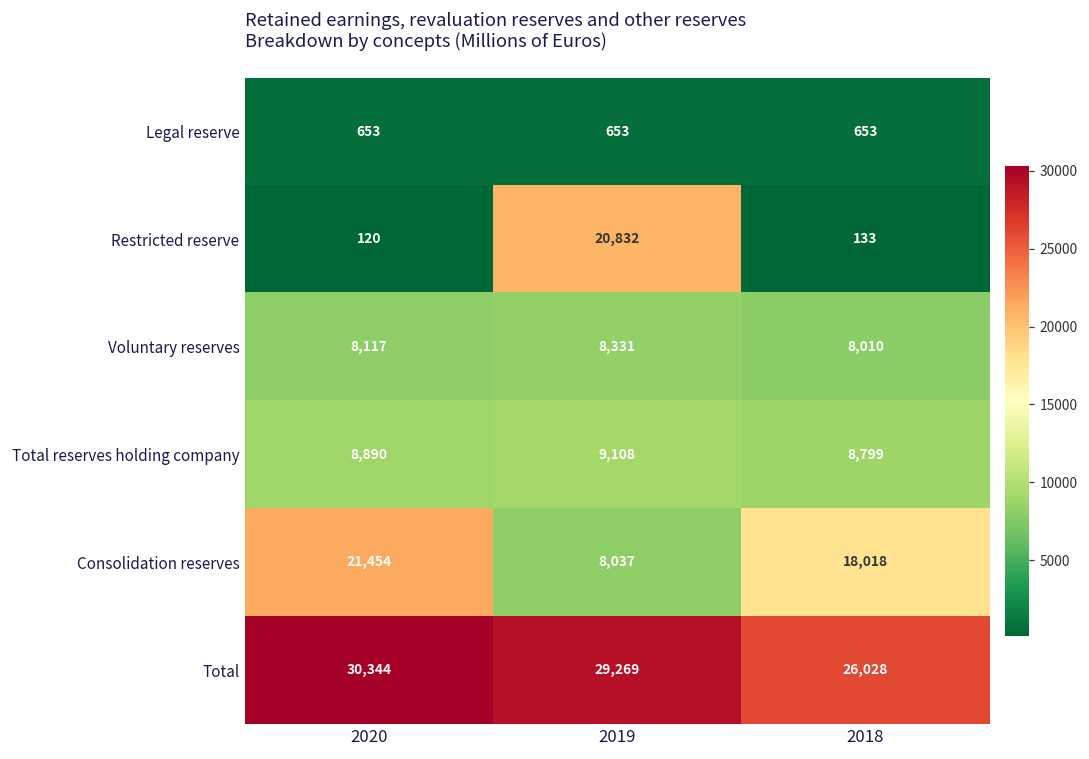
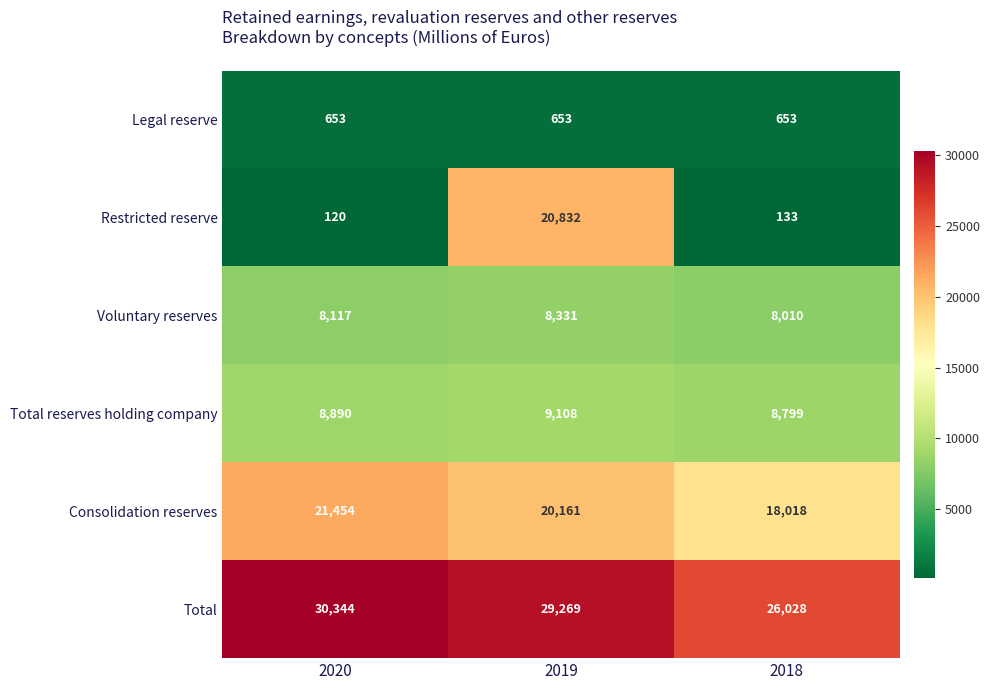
Consolidation reserves, 2019: 8,037 -> 20,161
